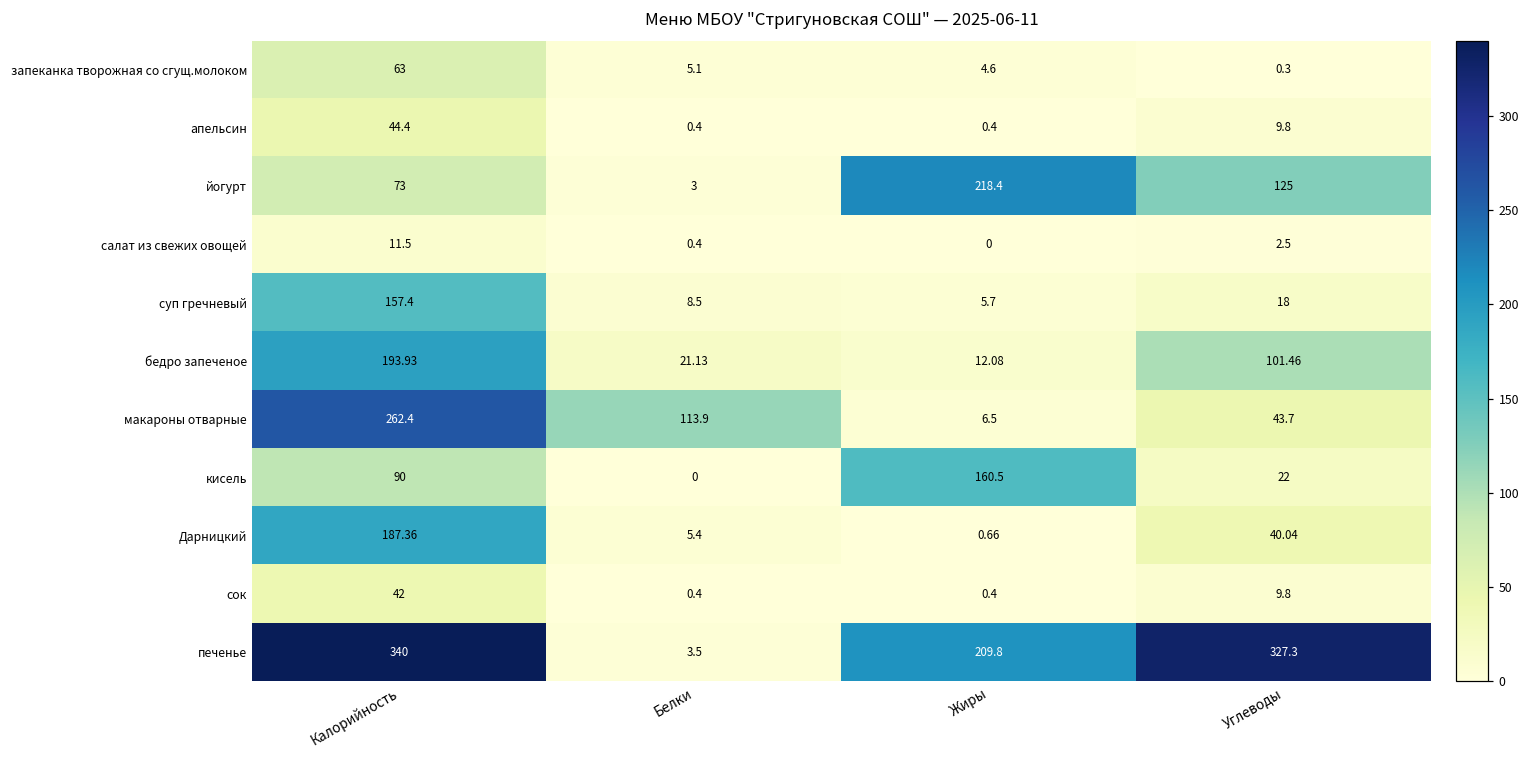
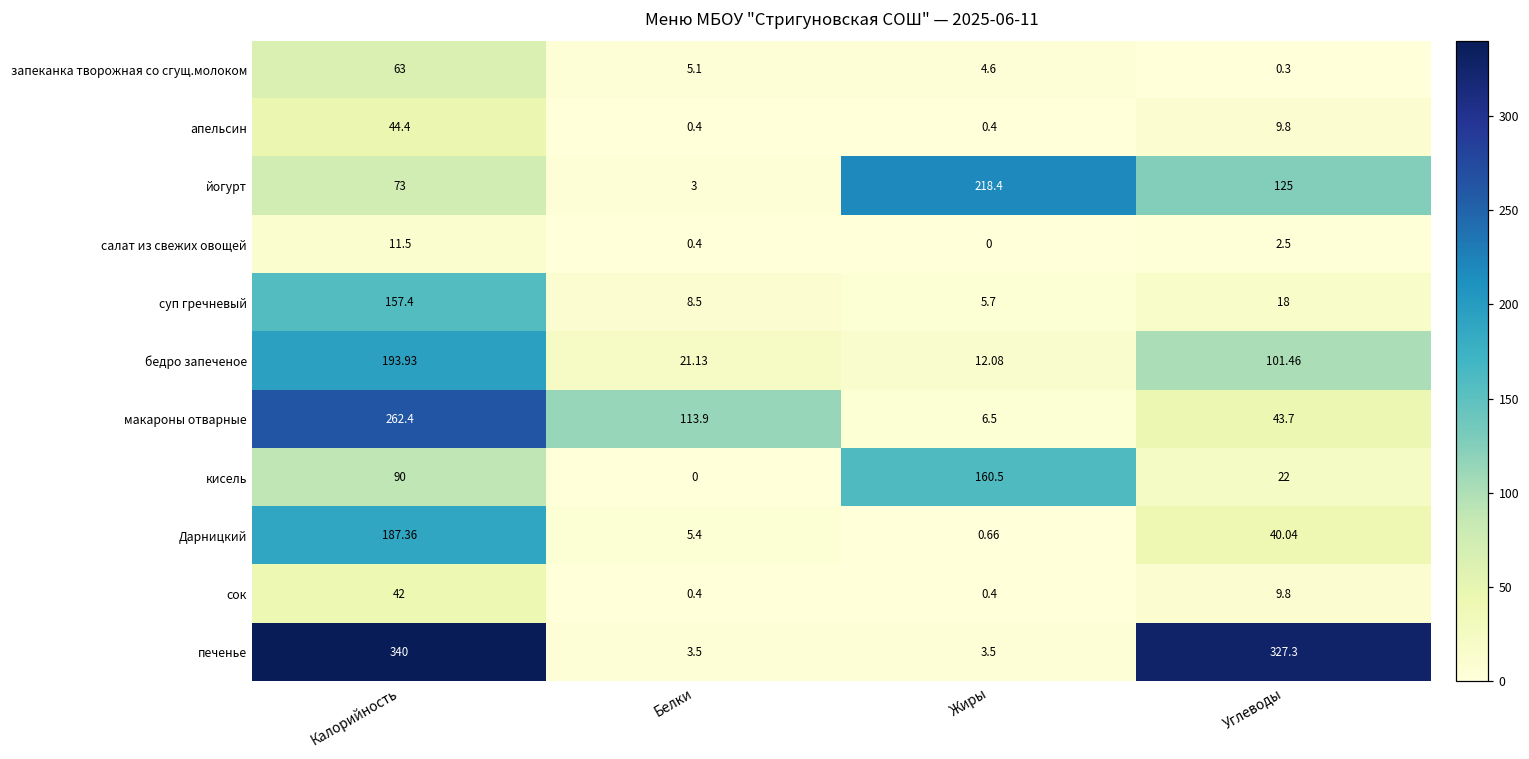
печенье, Жиры: 209.8 -> 3.5
